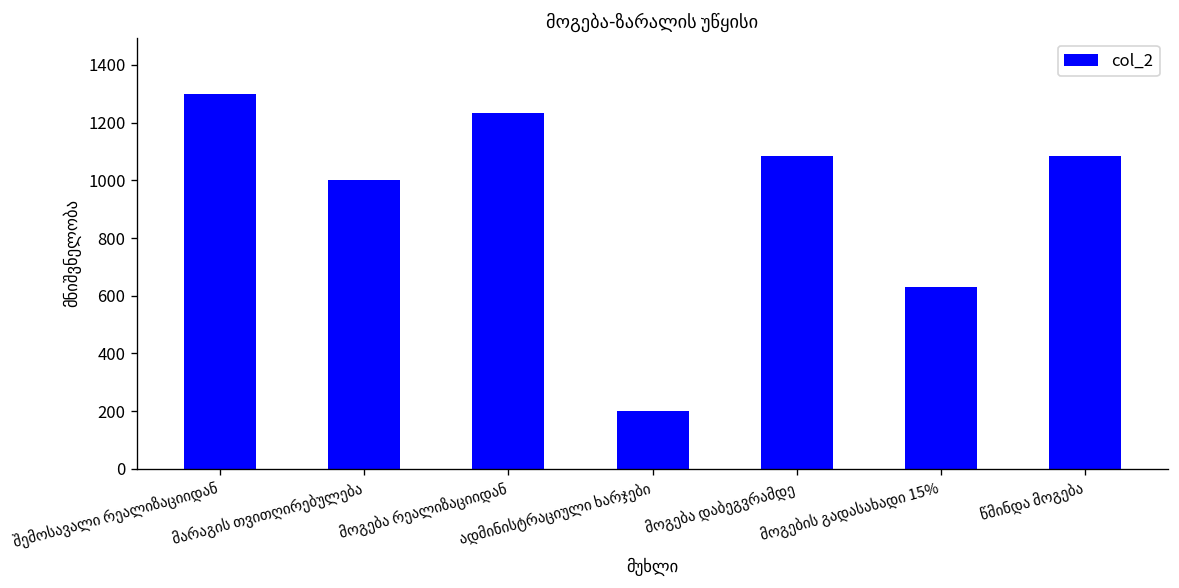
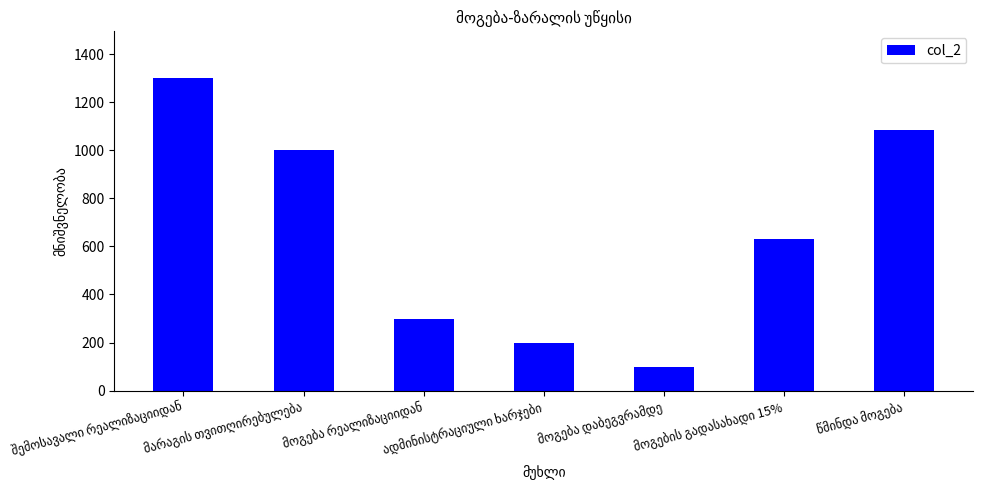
მოგება რეალიზაციიდან: 1230 -> 300
მოგება დაბეგვრამდე: 1090 -> 100
